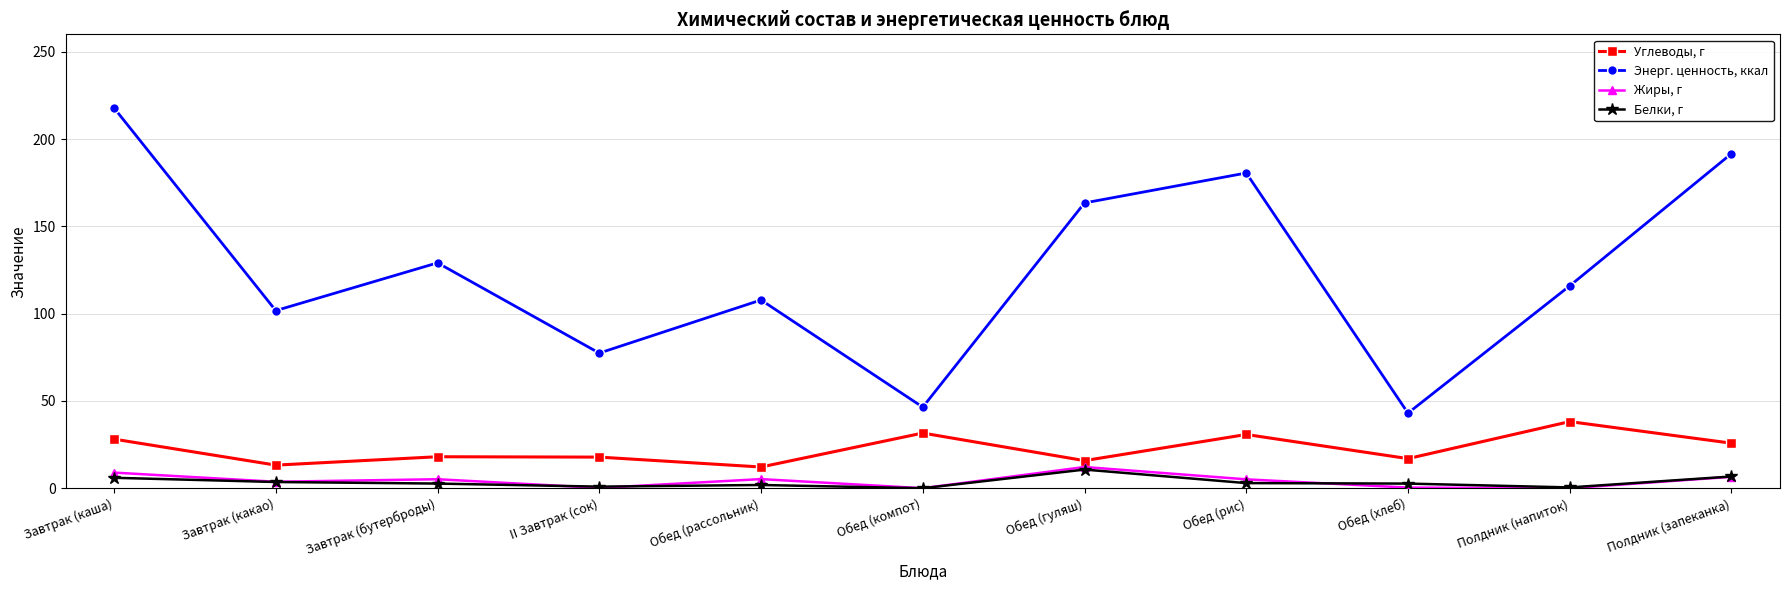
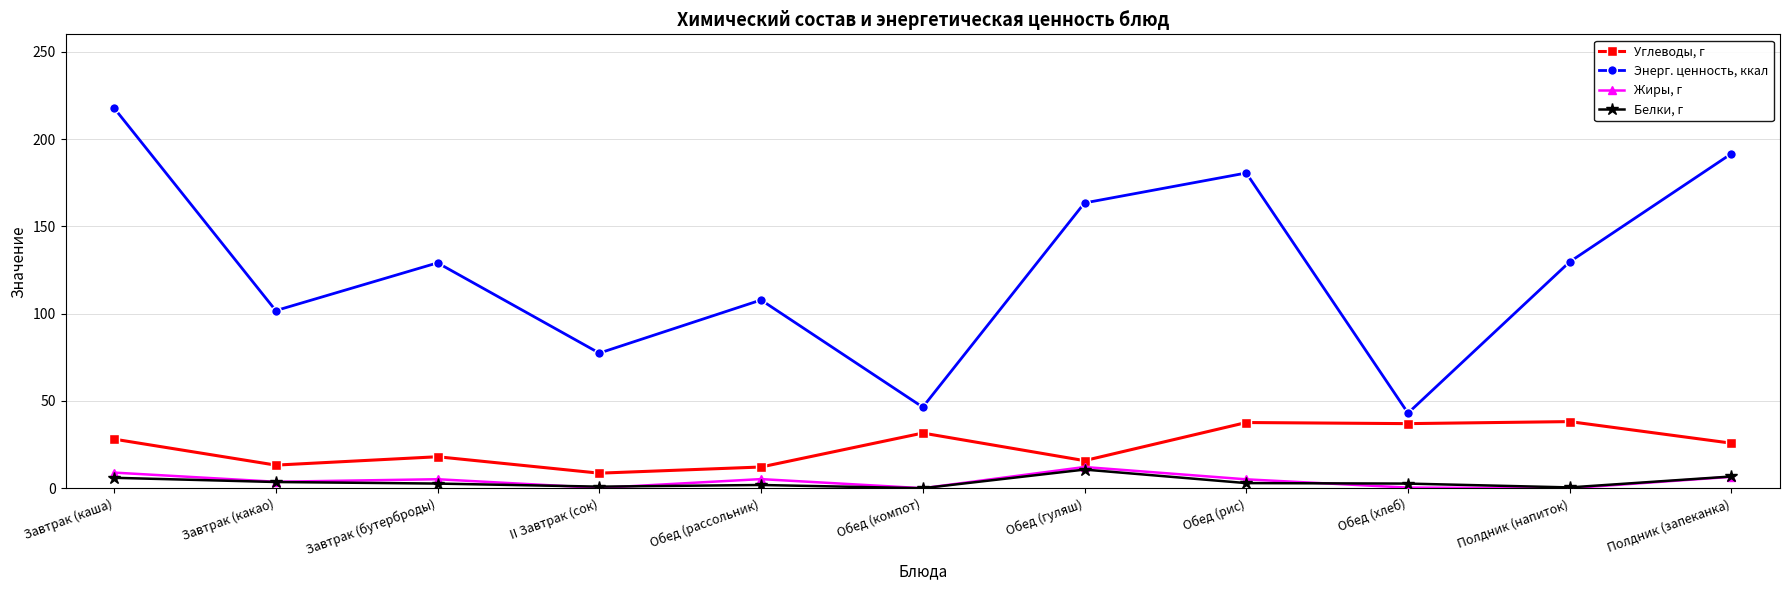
Углеводы, г, II Завтрак (сок): 18 -> 9
Углеводы, г, Обед (рис): 31 -> 38
Углеводы, г, Обед (хлеб): 17 -> 37
Энерг. ценность, ккал, Полдник (напиток): 116 -> 130
